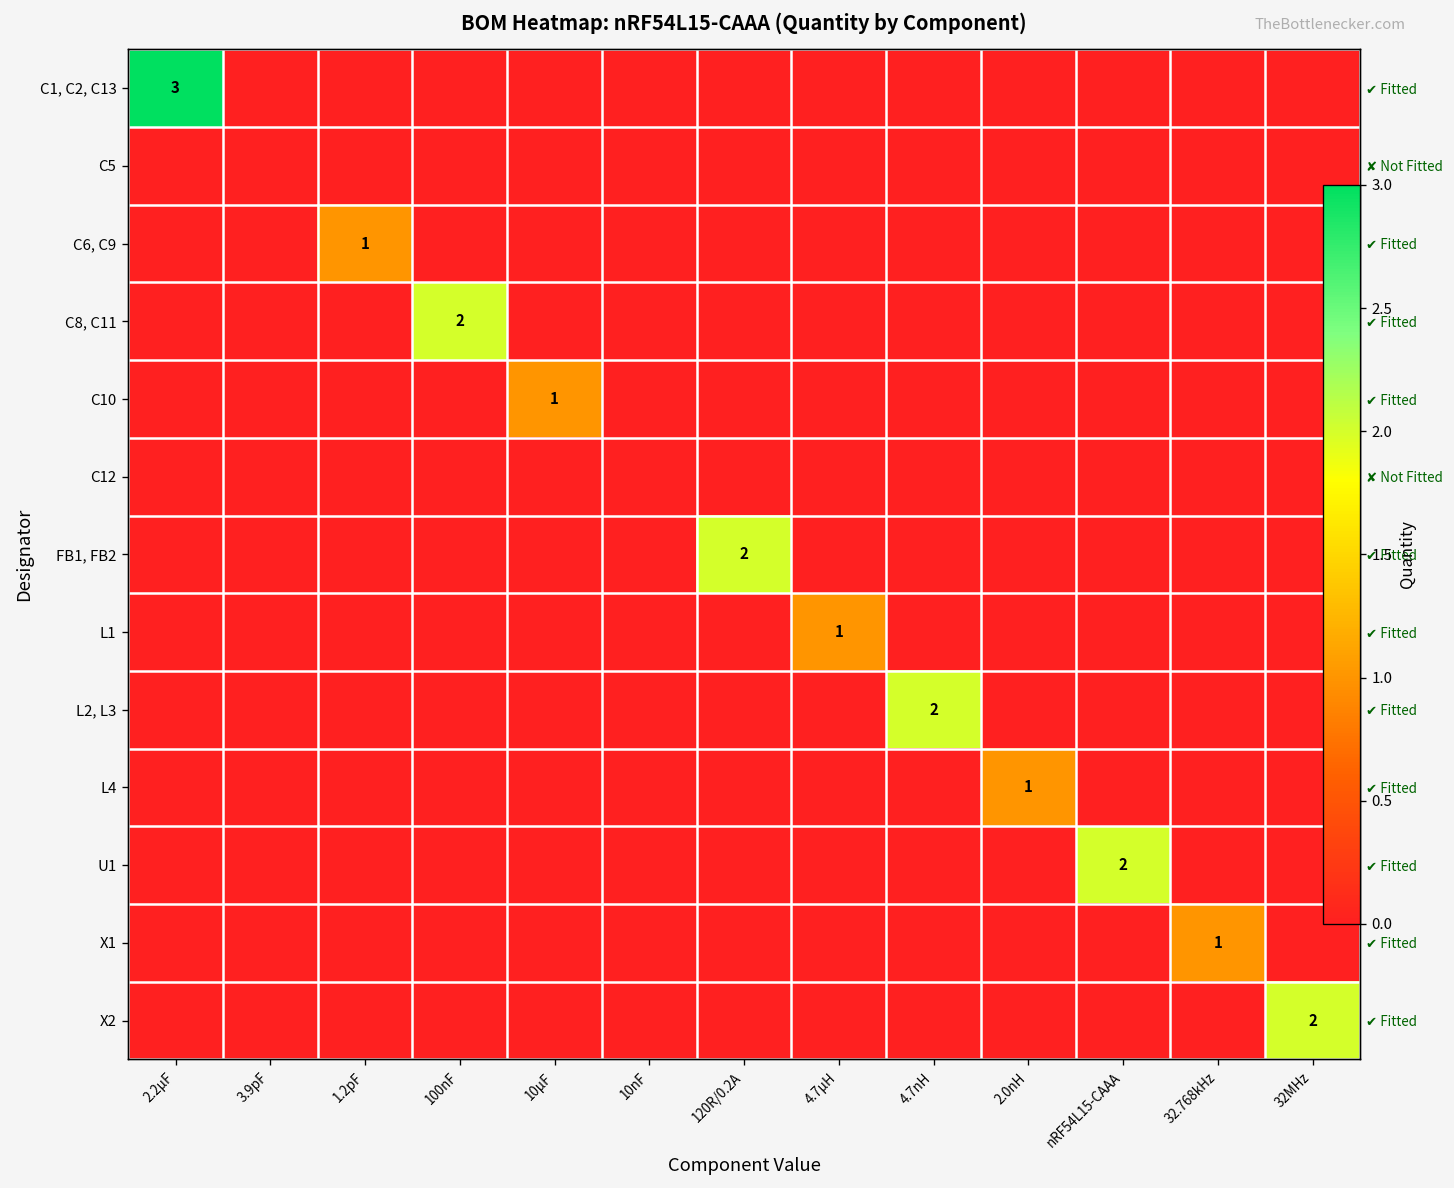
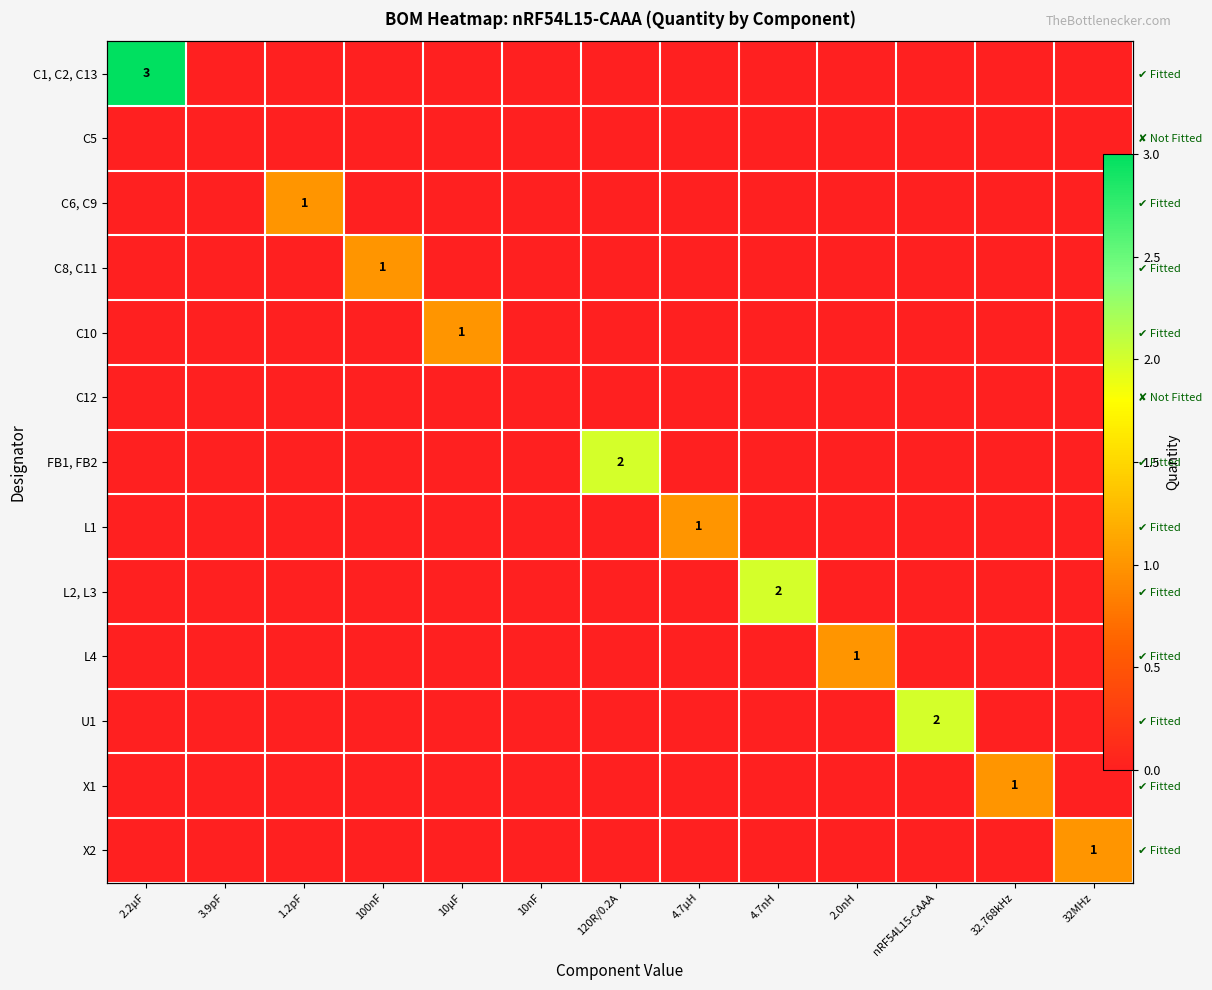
C8, C11, 100nF: 2 -> 1
X2, 32MHz: 2 -> 1
